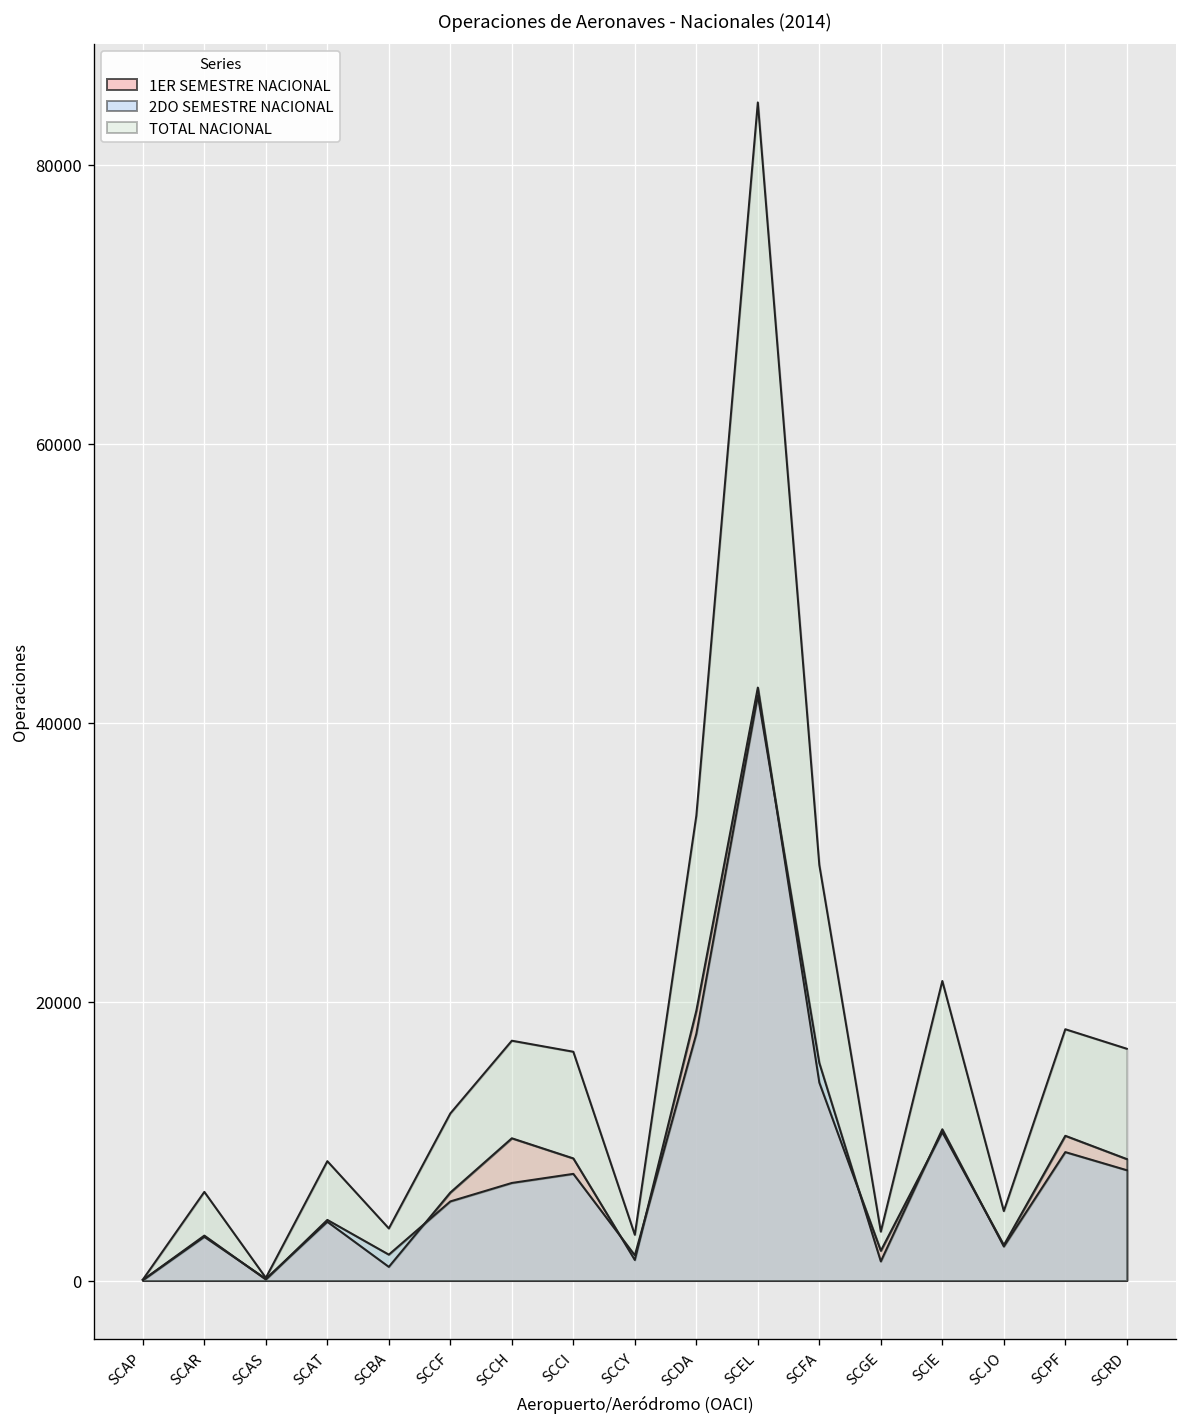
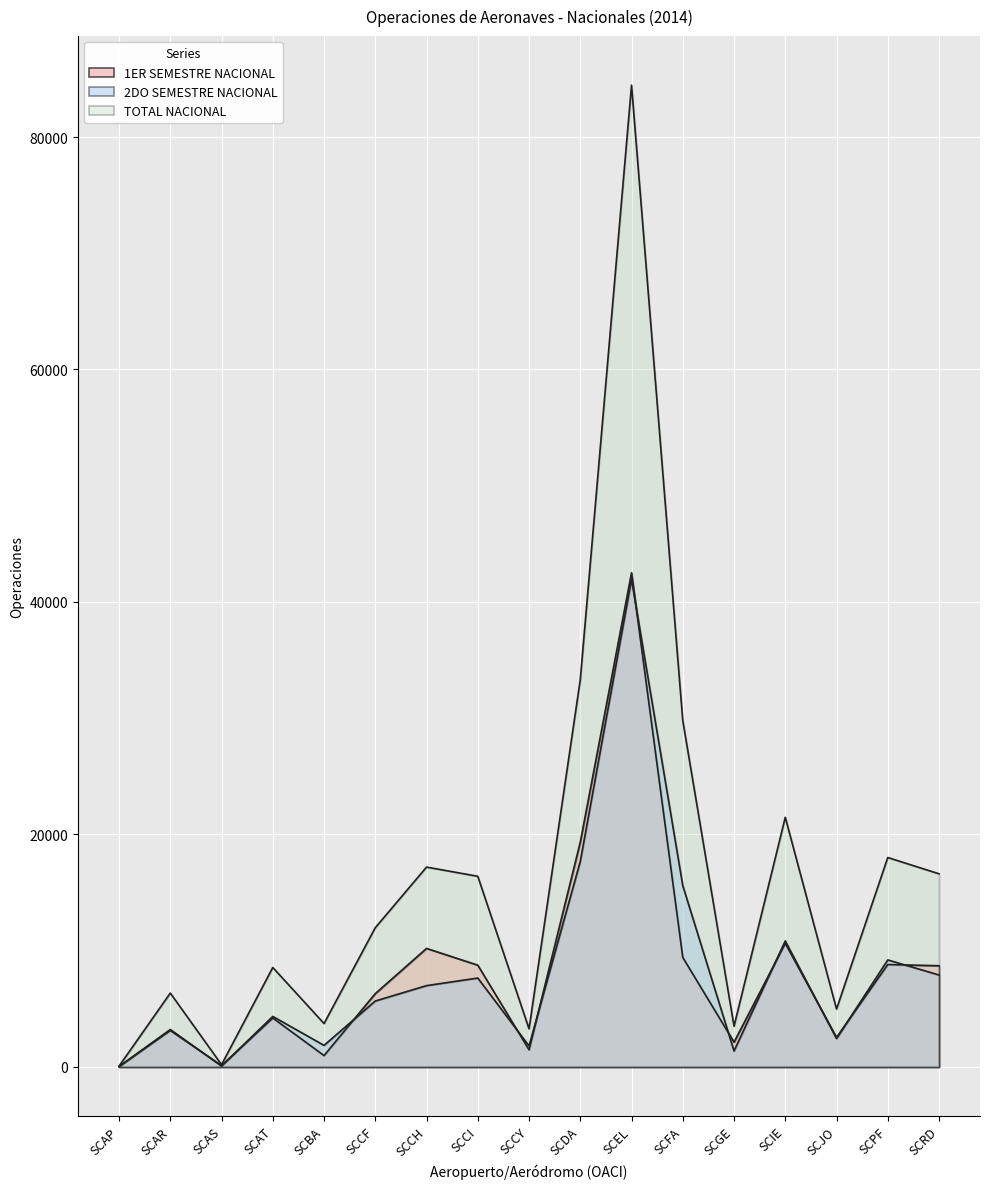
1ER SEMESTRE NACIONAL, SCFA: 14200 -> 9400
1ER SEMESTRE NACIONAL, SCPF: 10400 -> 8800
